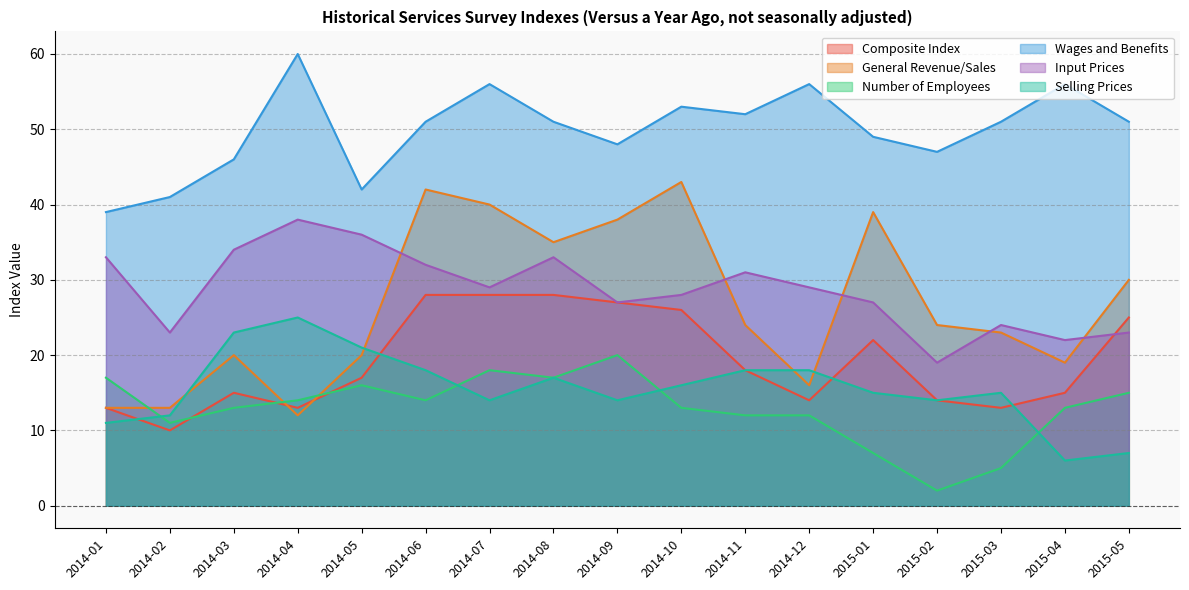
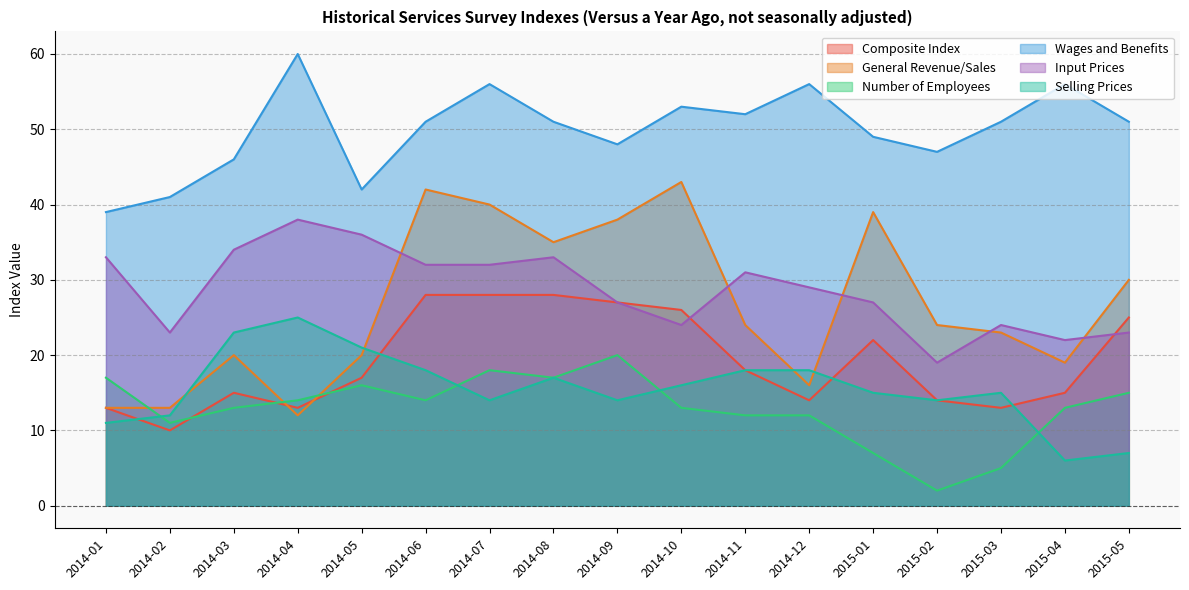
Input Prices, 2014-07: 29 -> 32
Input Prices, 2014-10: 28 -> 24
